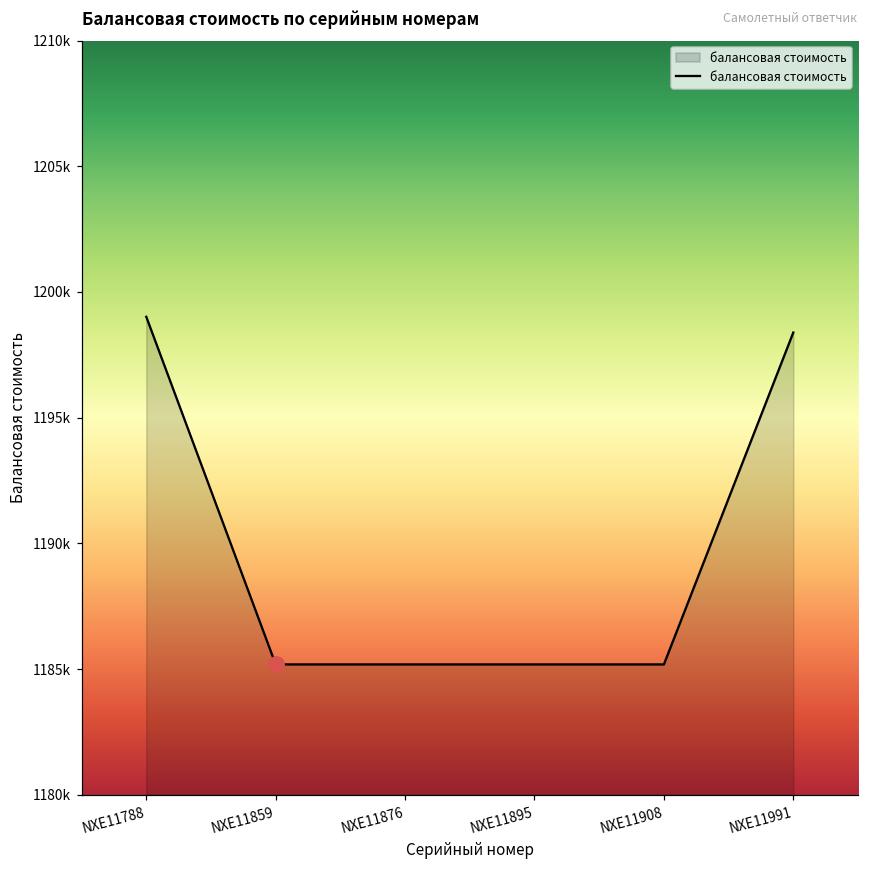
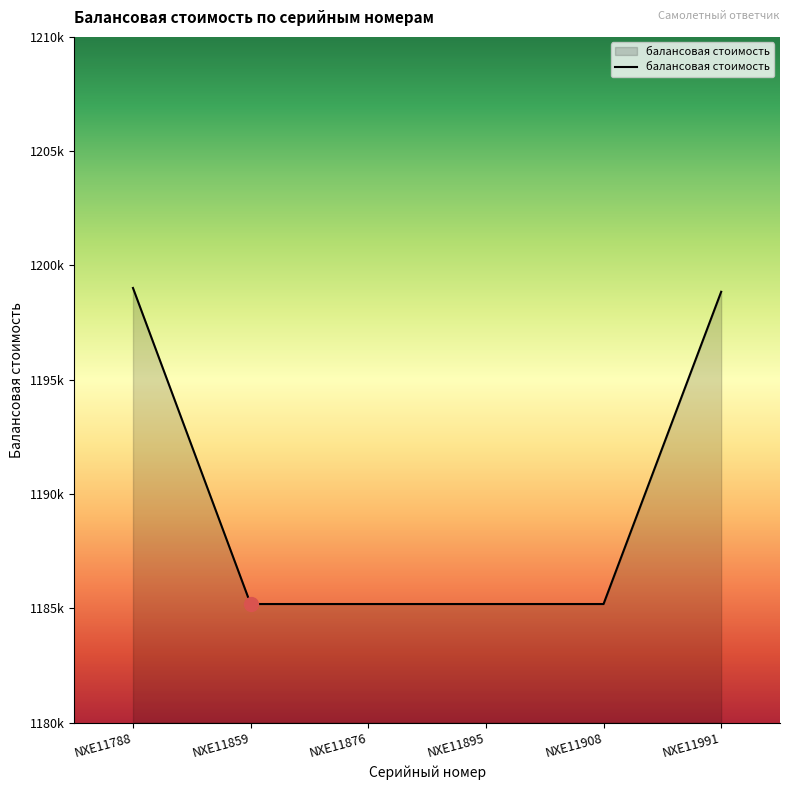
балансовая стоимость, NXE11991: 1198400 -> 1198800
